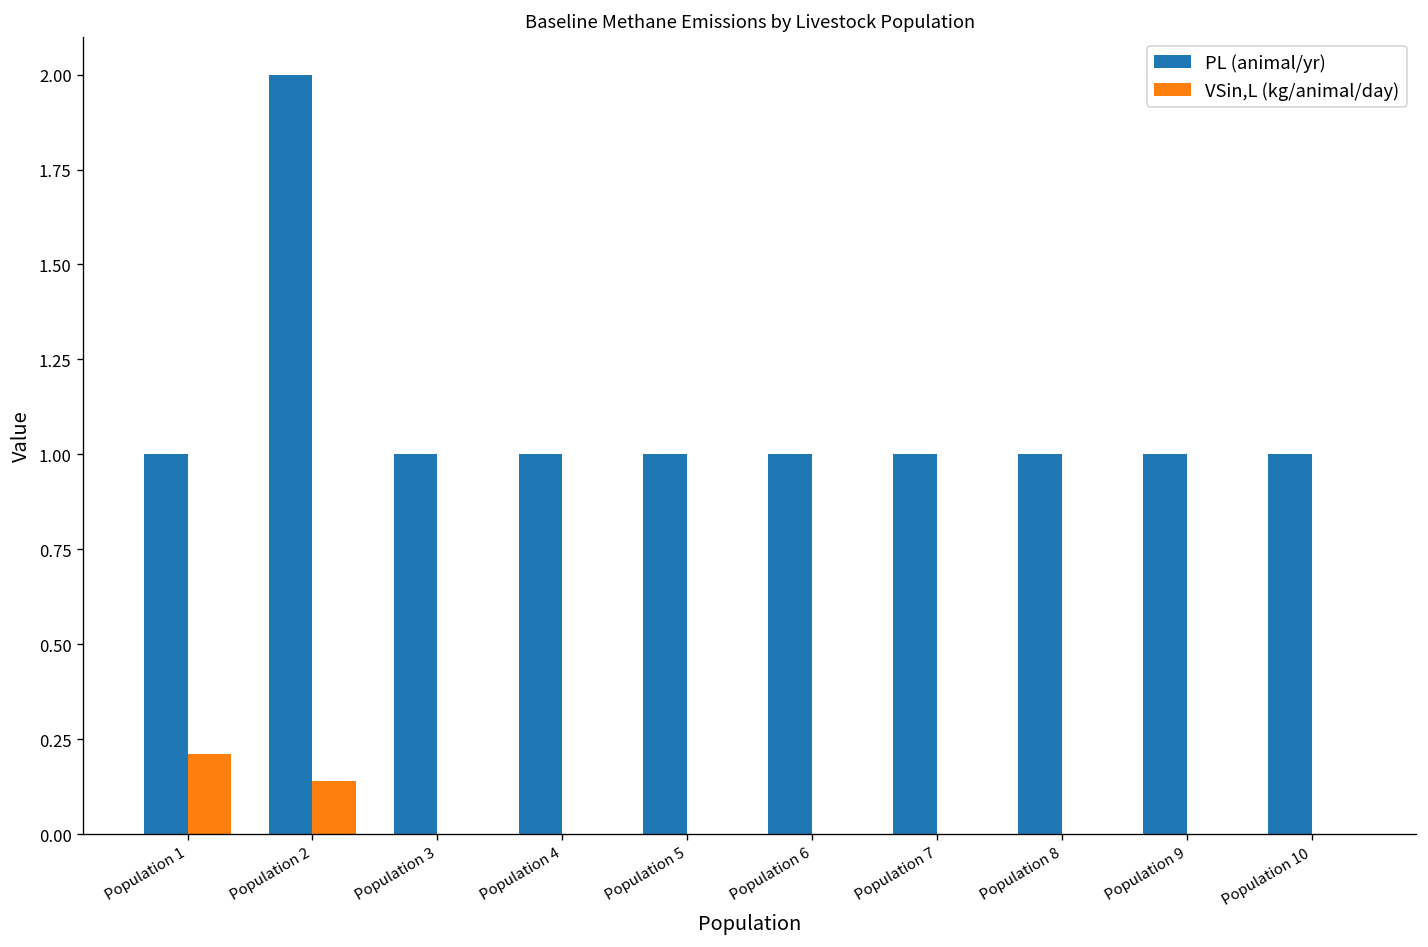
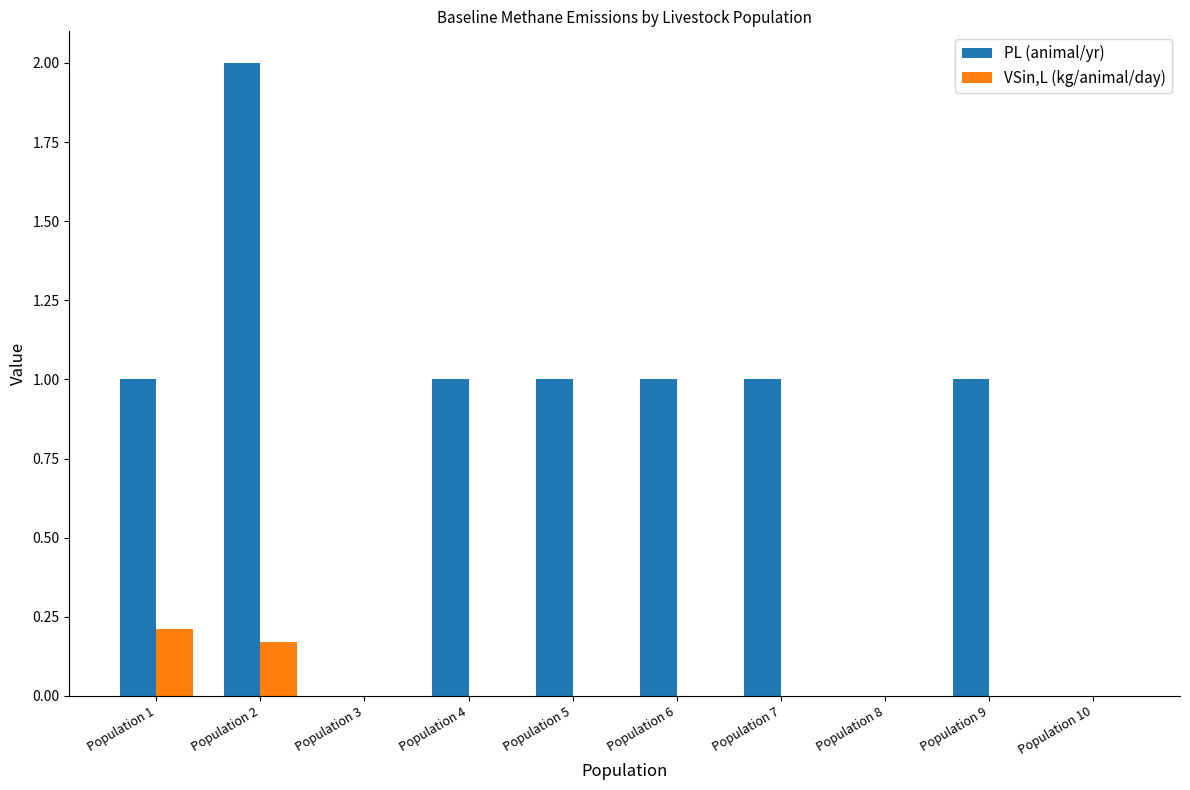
VSin,L (kg/animal/day), Population 2: 0.14 -> 0.17
PL (animal/yr), Population 3: 1 -> 0
PL (animal/yr), Population 8: 1 -> 0
PL (animal/yr), Population 10: 1 -> 0
